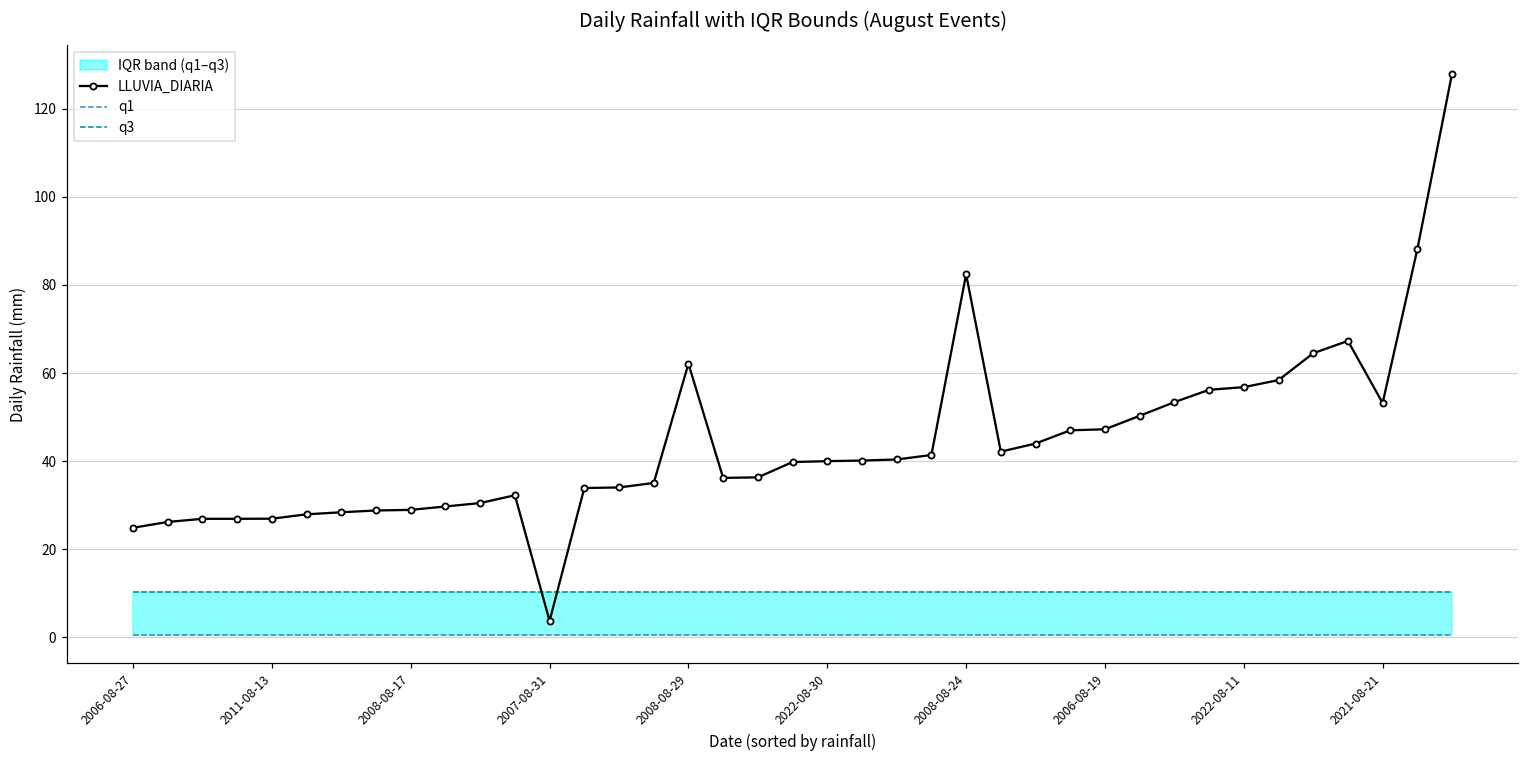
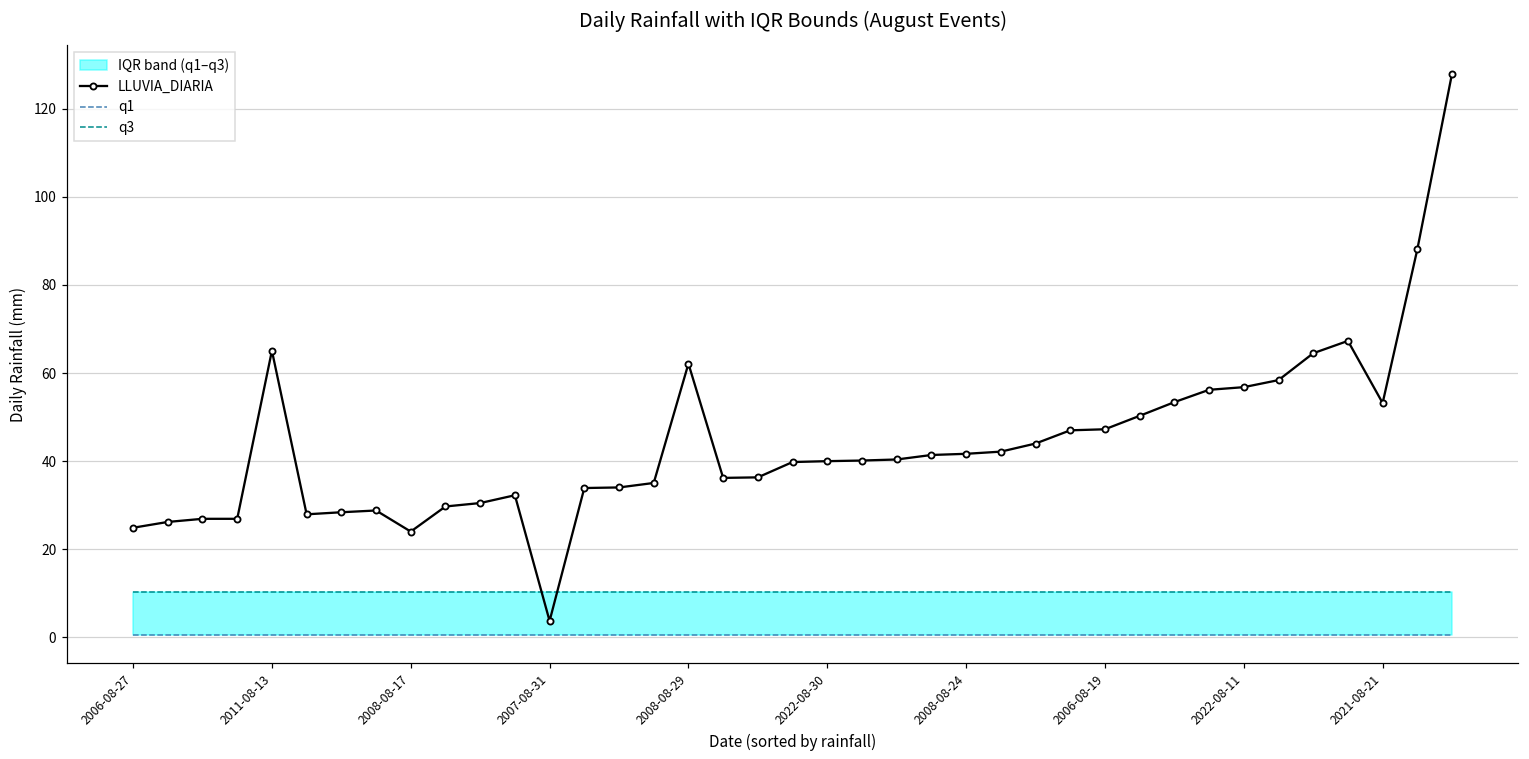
LLUVIA_DIARIA, 2011-08-13: 27 -> 65
LLUVIA_DIARIA, 2008-08-17: 29 -> 24
LLUVIA_DIARIA, 2008-08-24: 82 -> 42
